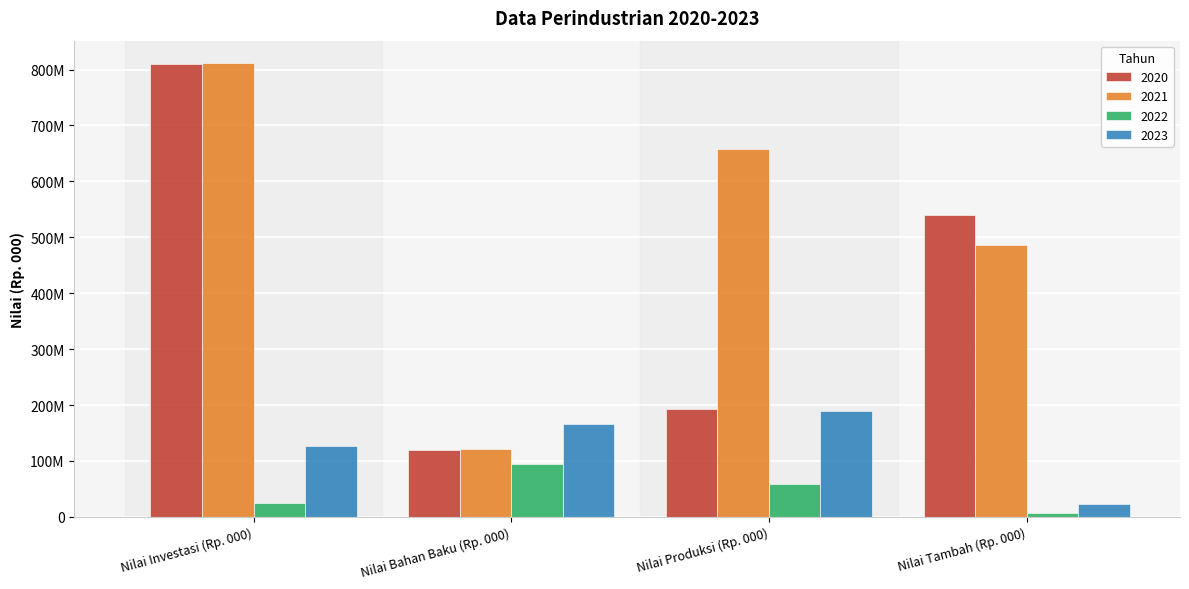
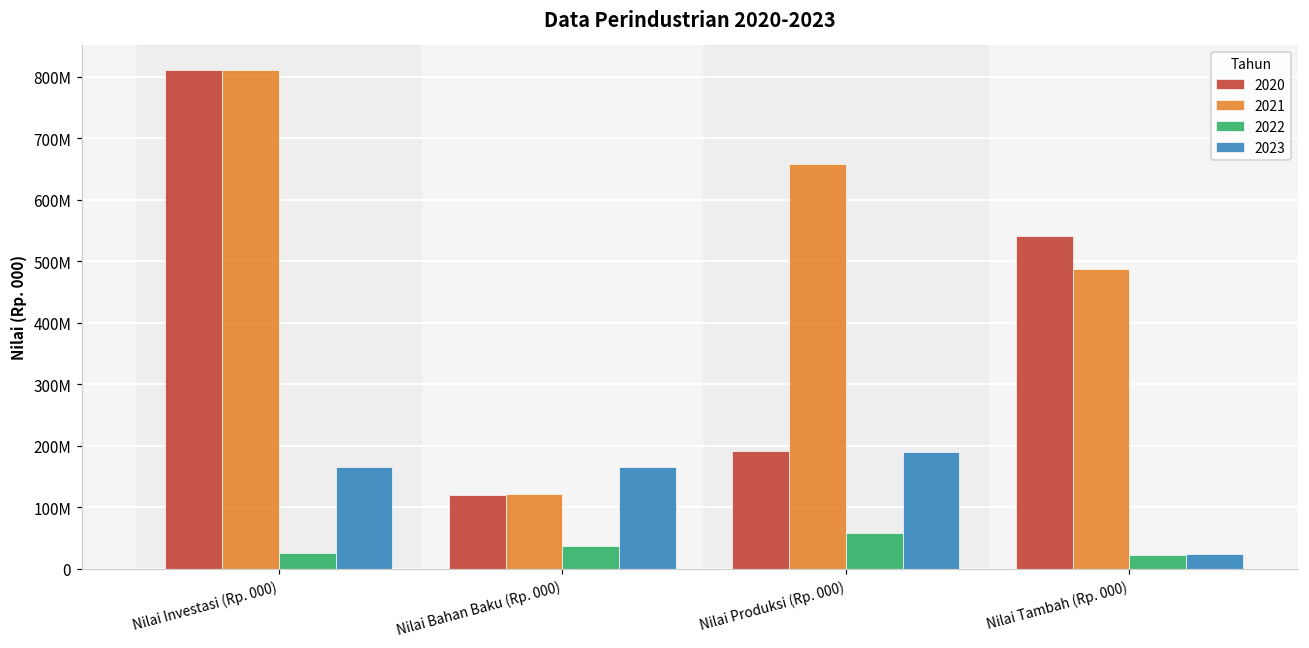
2023, Nilai Investasi (Rp. 000): 130000000 -> 160000000
2022, Nilai Bahan Baku (Rp. 000): 90000000 -> 40000000
2022, Nilai Tambah (Rp. 000): 10000000 -> 20000000
